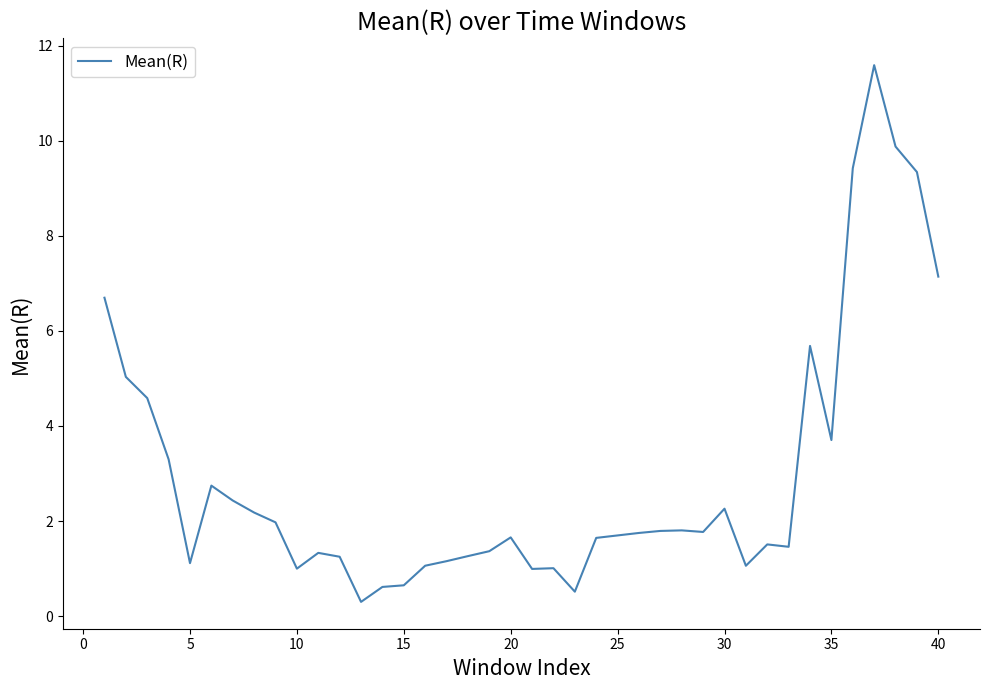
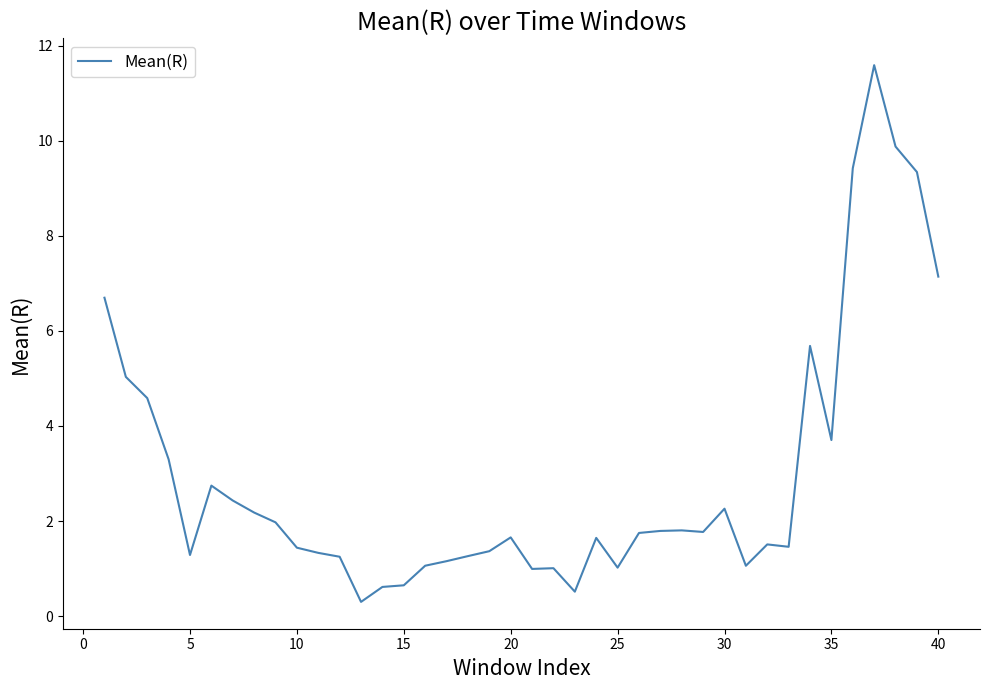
5: 1.1 -> 1.3
10: 1.0 -> 1.4
25: 1.7 -> 1.0
